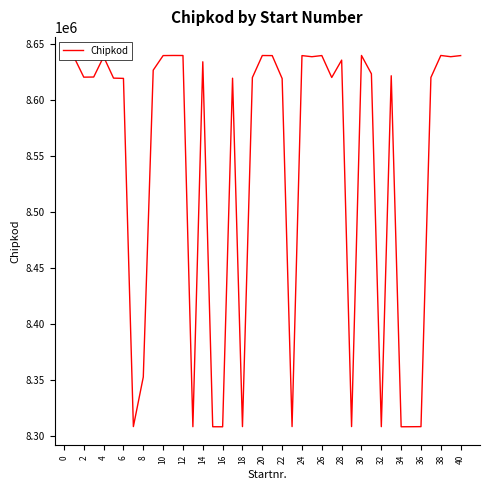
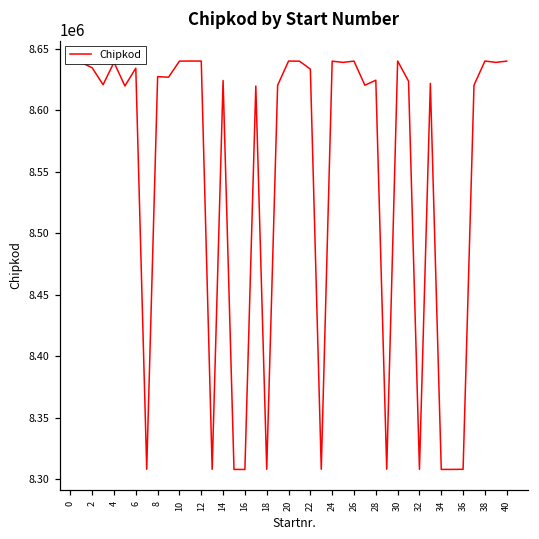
2: 8621000 -> 8635000
6: 8620000 -> 8634000
8: 8352000 -> 8627000
14: 8634000 -> 8624000
22: 8619000 -> 8633000
28: 8636000 -> 8624000
